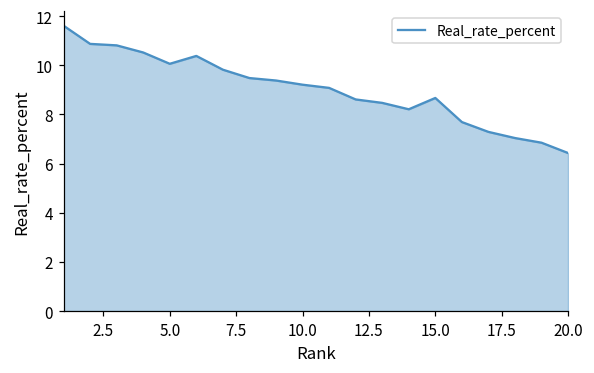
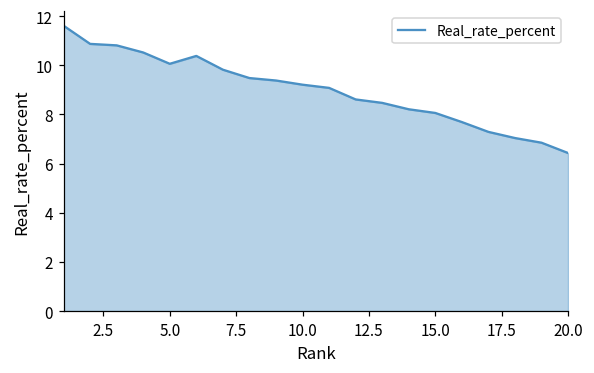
15.0: 8.7 -> 8.1
